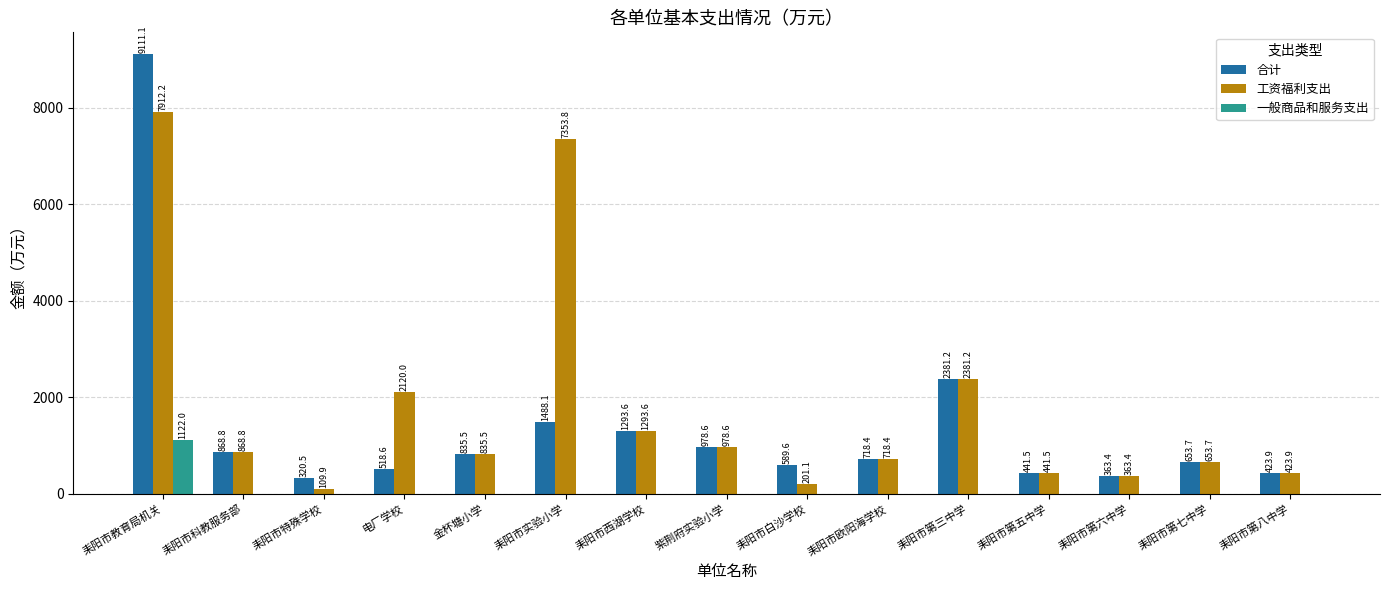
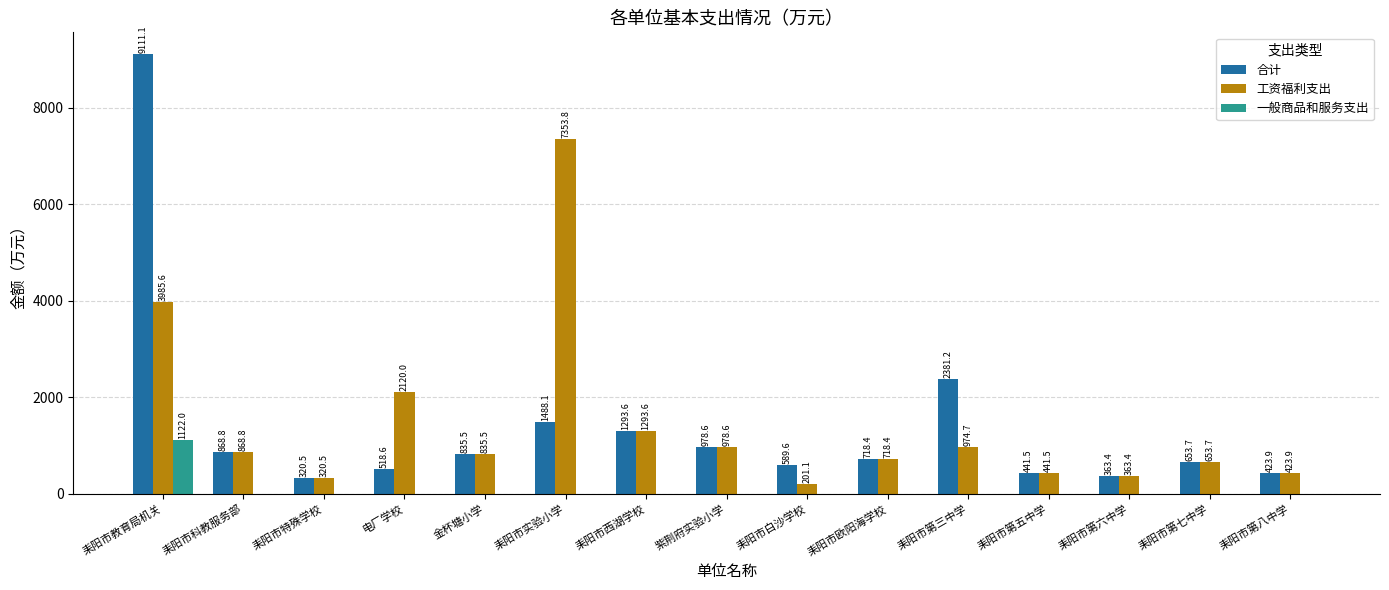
工资福利支出, 耒阳市教育局机关: 7912.2 -> 3985.6
工资福利支出, 耒阳市特殊学校: 109.9 -> 320.5
工资福利支出, 耒阳市第三中学: 2381.2 -> 974.7
